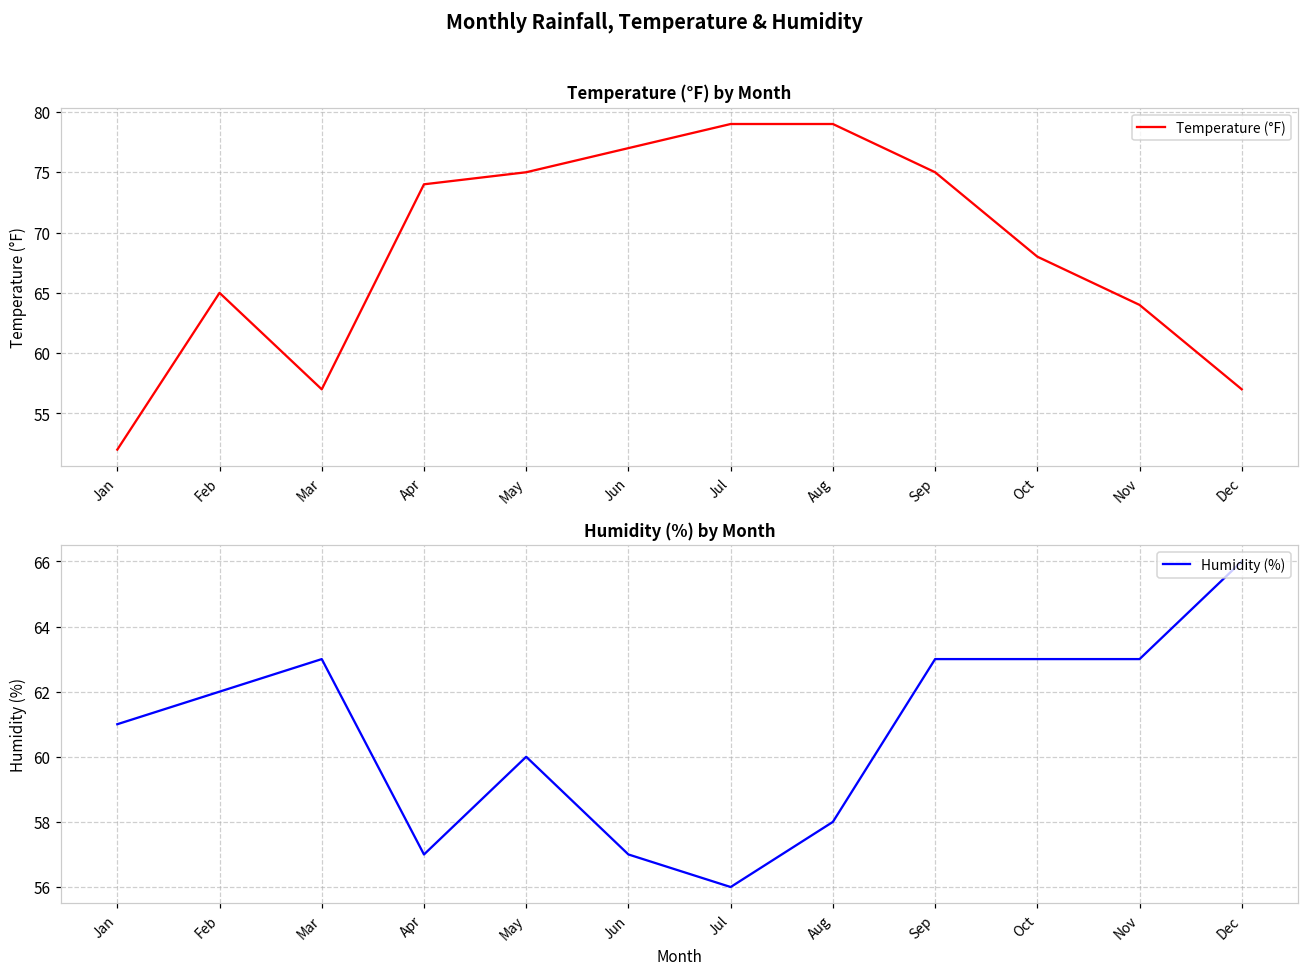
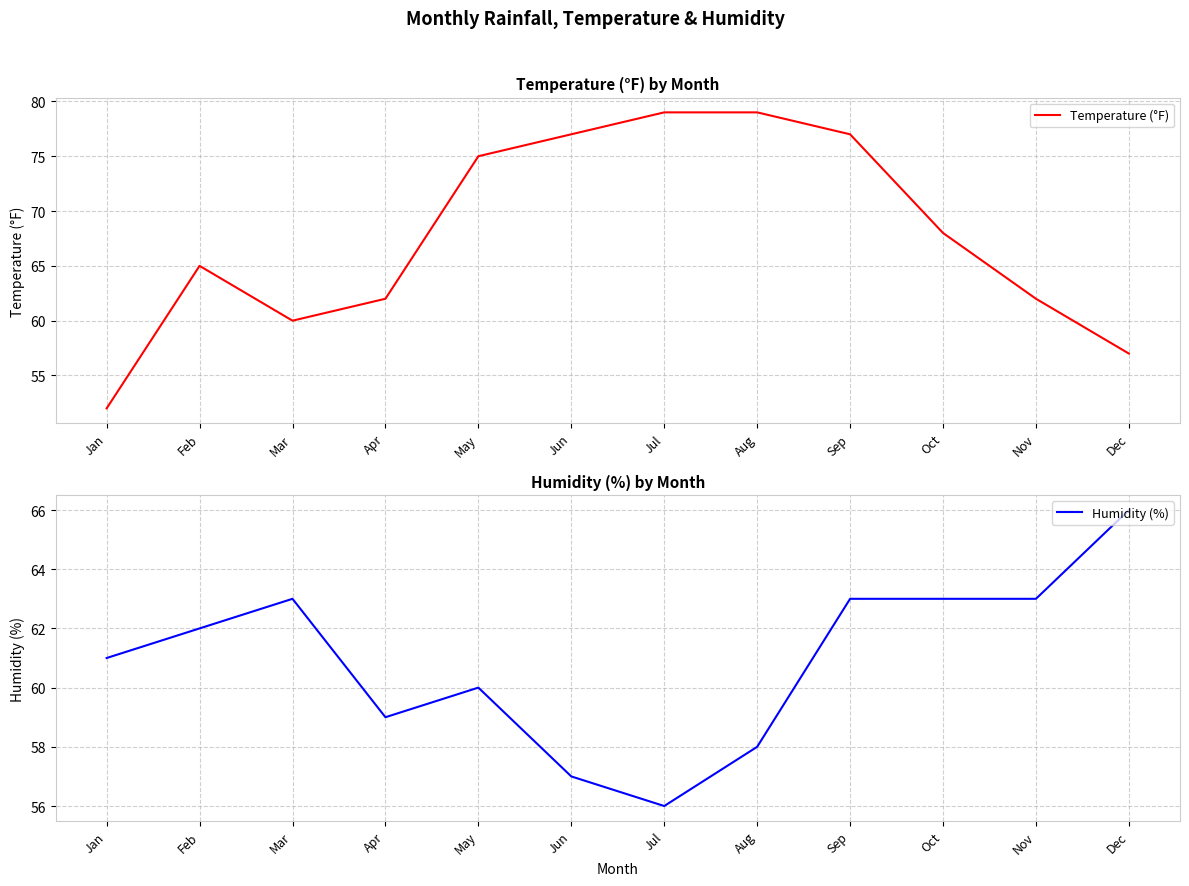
Temperature (°F) by Month, Mar: 57 -> 60
Temperature (°F) by Month, Apr: 74 -> 62
Temperature (°F) by Month, Sep: 75 -> 77
Temperature (°F) by Month, Nov: 64 -> 62
Humidity (%) by Month, Apr: 57 -> 59
